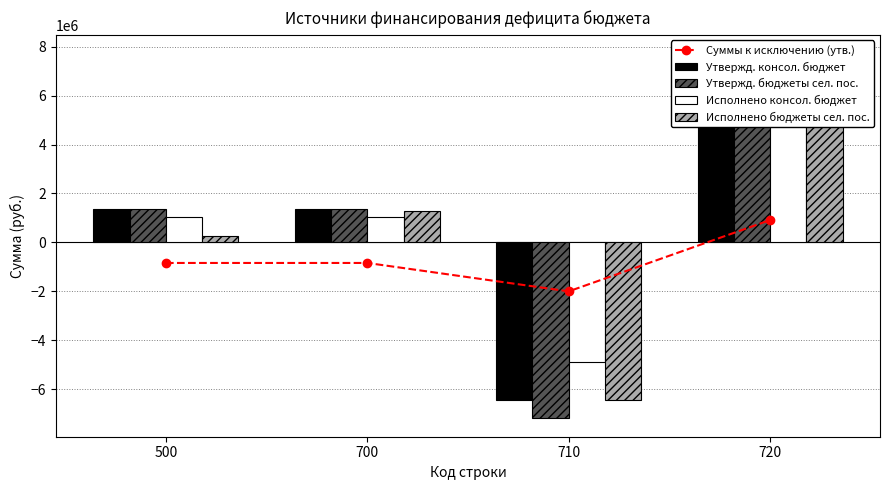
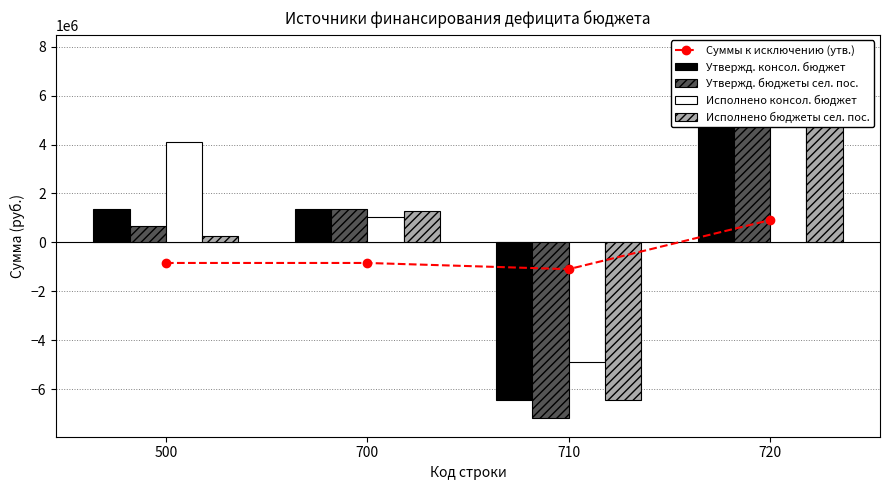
Утвержд. бюджеты сел. пос., 500: 1400000 -> 700000
Исполнено консол. бюджет, 500: 1100000 -> 4100000
Суммы к исключению (утв.), 710: -2000000 -> -1100000
